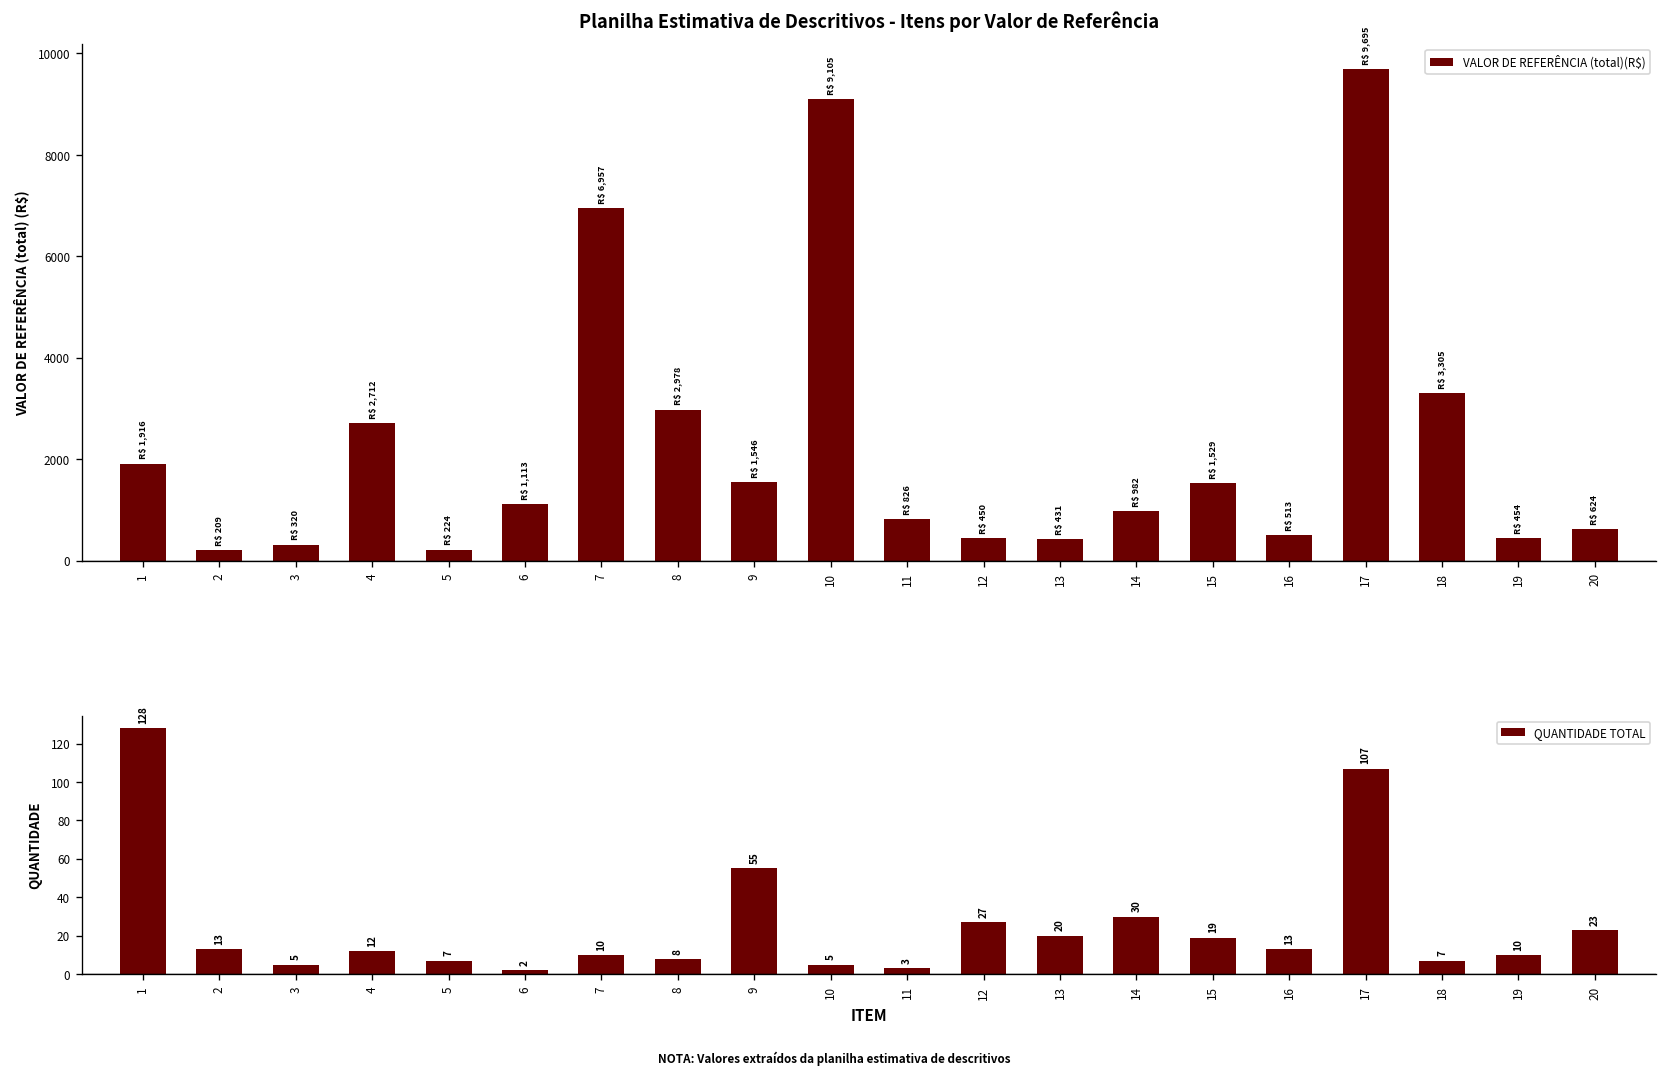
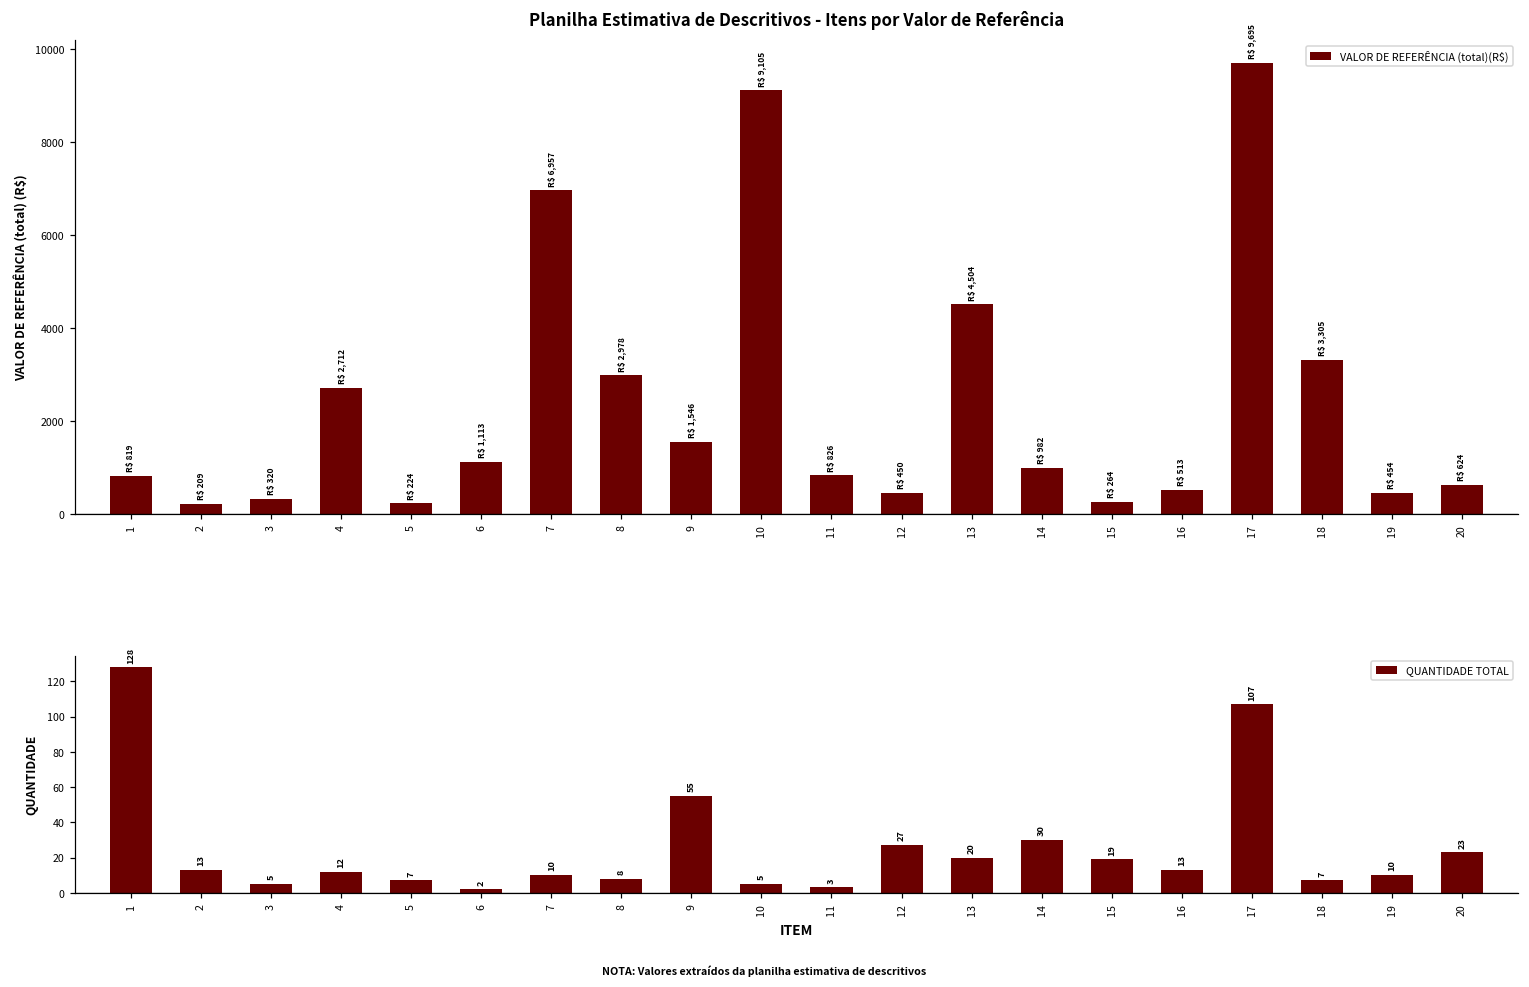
Planilha Estimativa de Descritivos - Itens por Valor de Referência, 1: 1,916 -> 819
Planilha Estimativa de Descritivos - Itens por Valor de Referência, 13: 431 -> 4,504
Planilha Estimativa de Descritivos - Itens por Valor de Referência, 15: 1,529 -> 264
